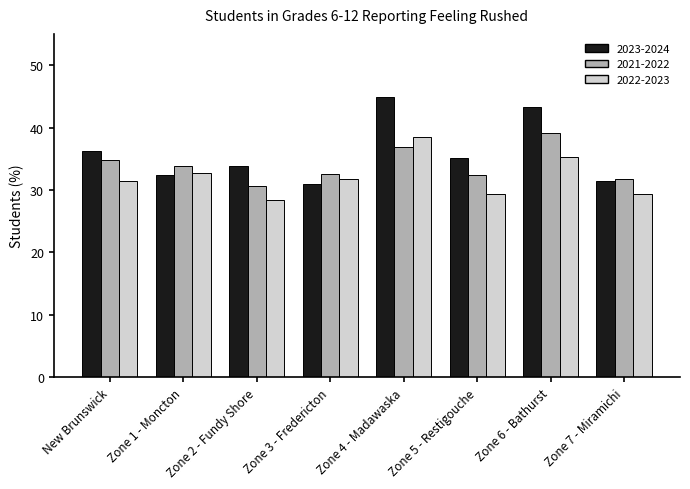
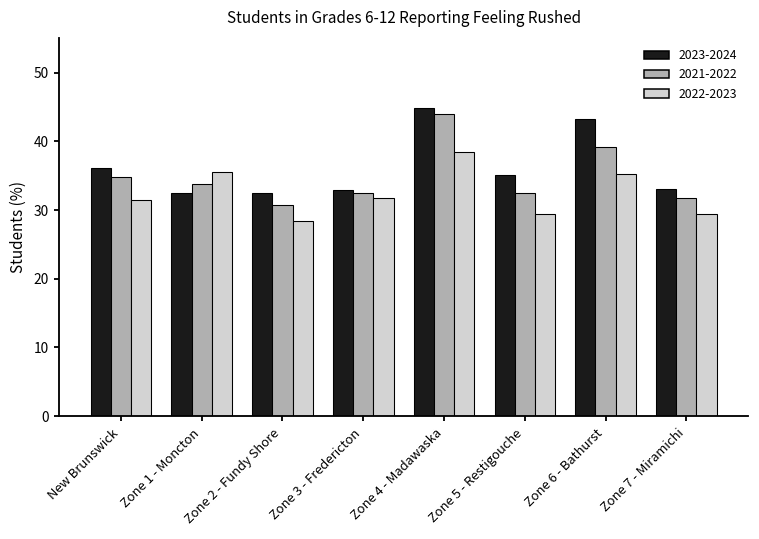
2022-2023, Zone 1 - Moncton: 33 -> 36
2023-2024, Zone 2 - Fundy Shore: 34 -> 33
2023-2024, Zone 3 - Fredericton: 31 -> 33
2021-2022, Zone 4 - Madawaska: 37 -> 44
2023-2024, Zone 7 - Miramichi: 32 -> 33
